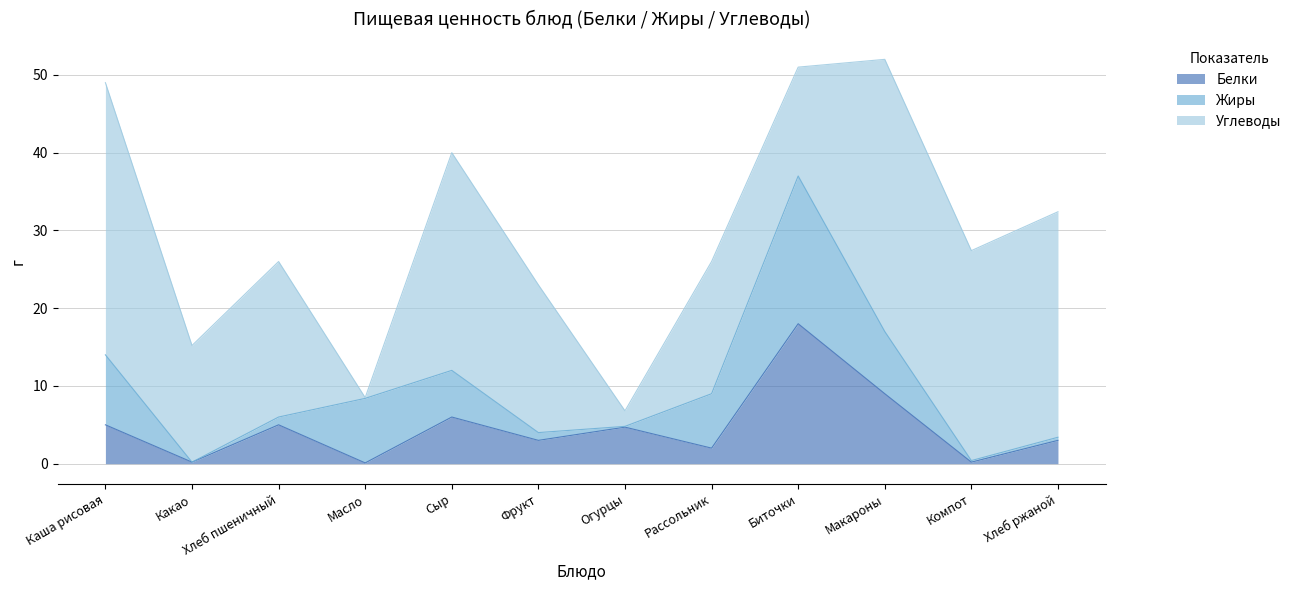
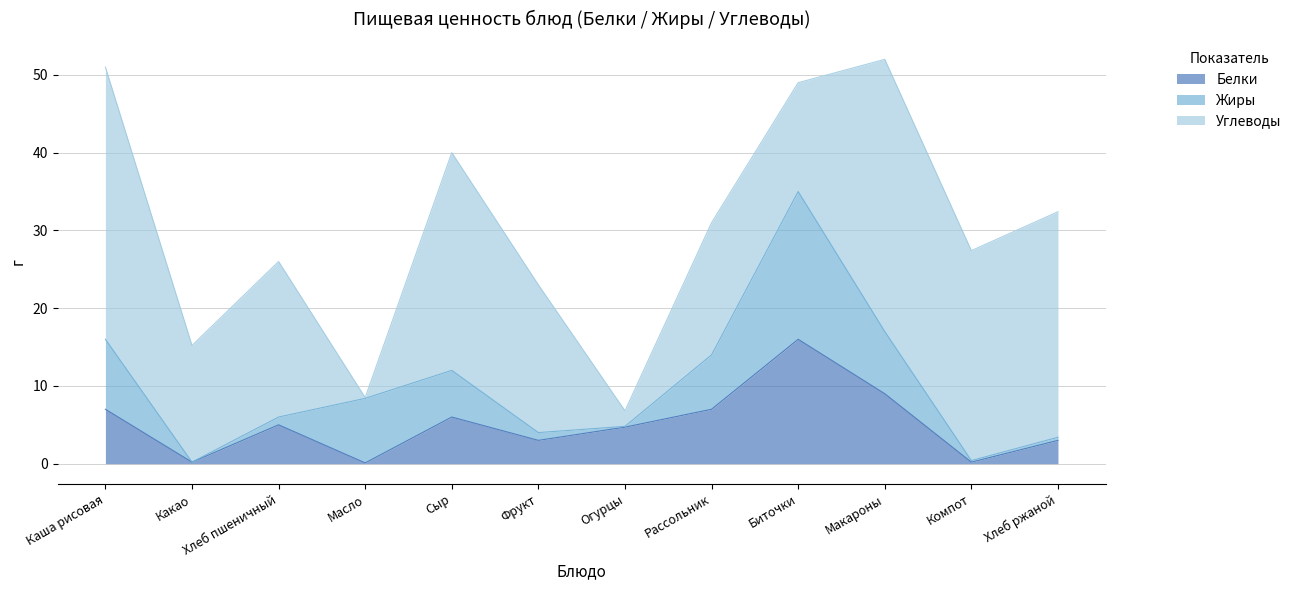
Белки, Каша рисовая: 5 -> 7
Белки, Рассольник: 2 -> 7
Белки, Биточки: 18 -> 16
